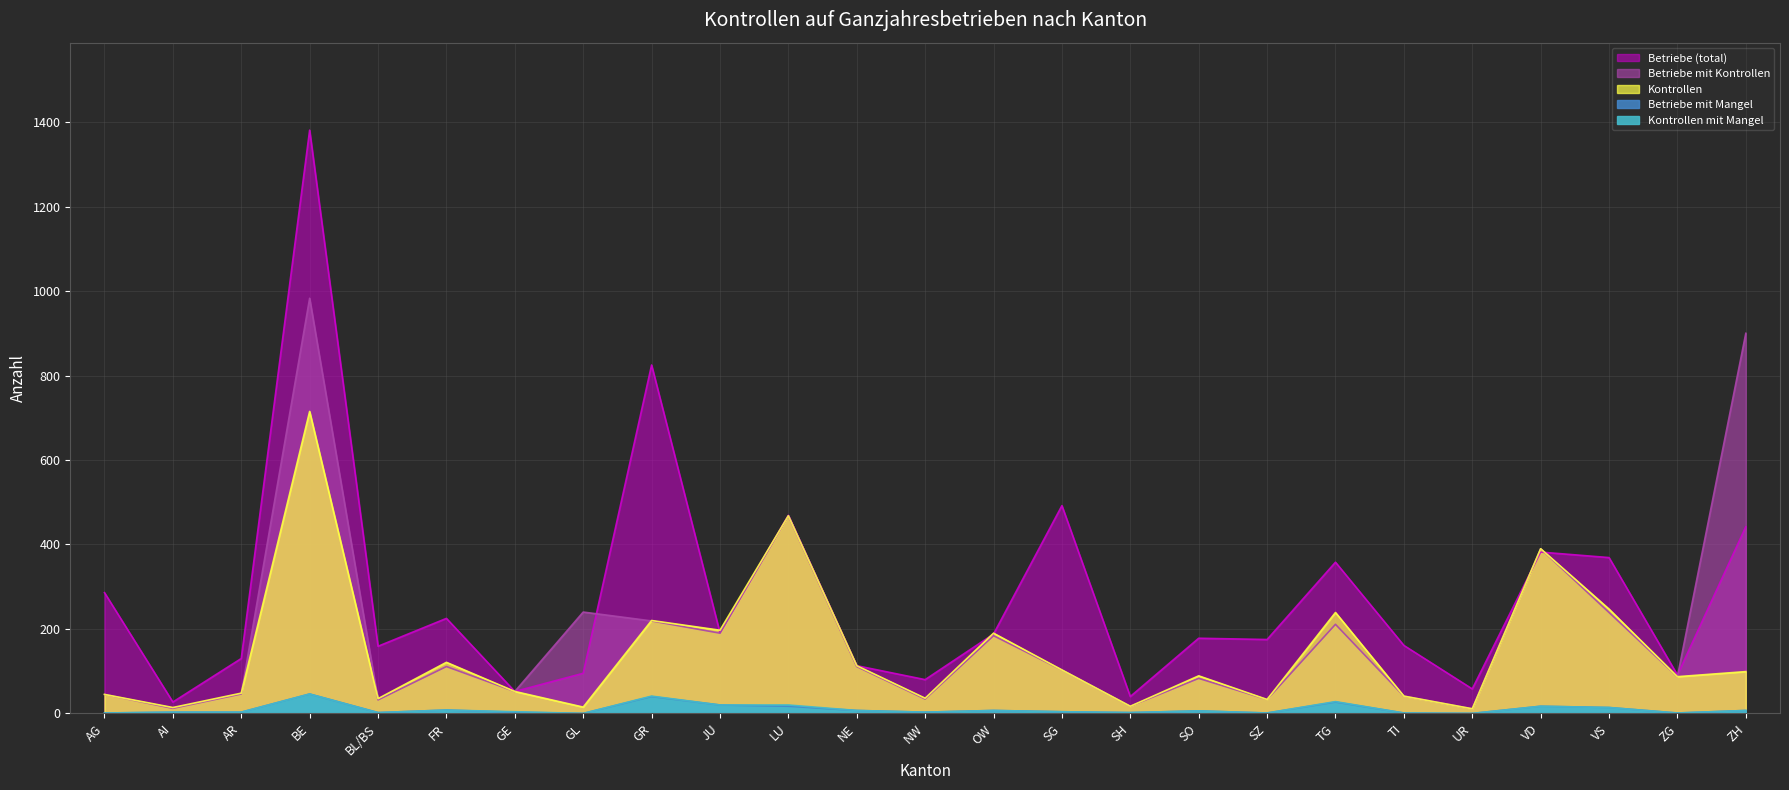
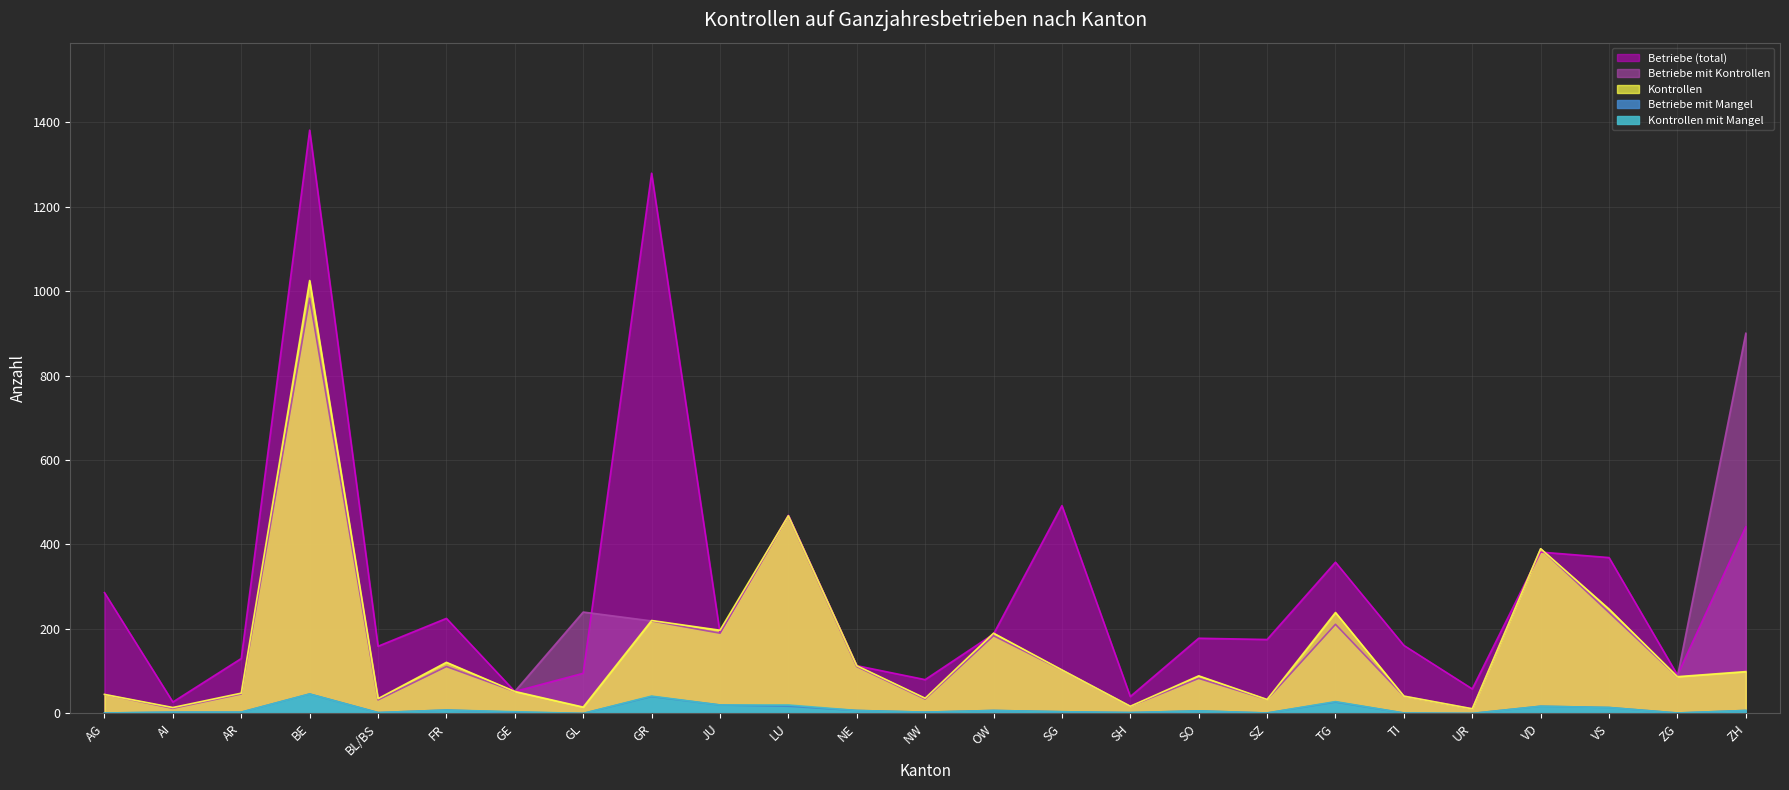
Kontrollen, BE: 720 -> 1030
Betriebe (total), GR: 830 -> 1280
